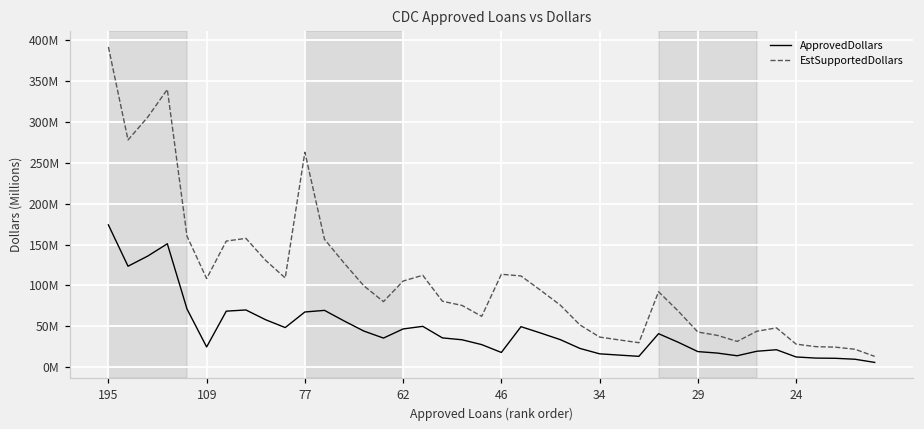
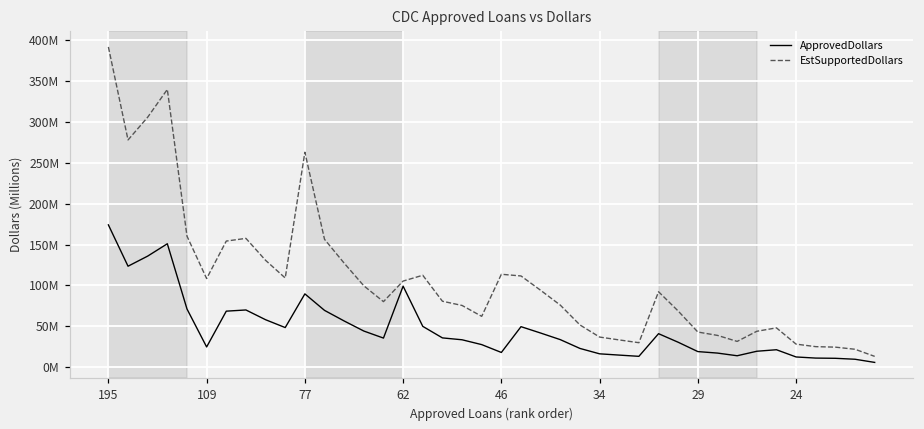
ApprovedDollars, 77: 70000000 -> 90000000
ApprovedDollars, 62: 50000000 -> 100000000
